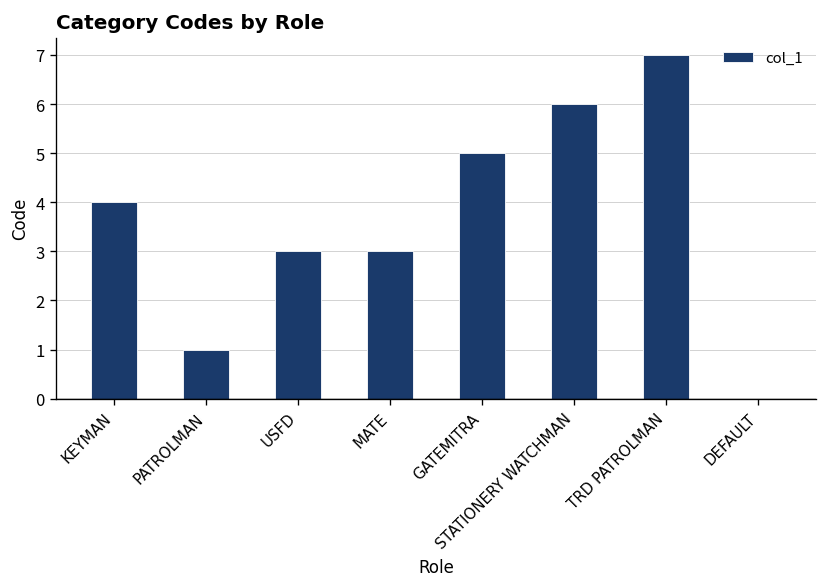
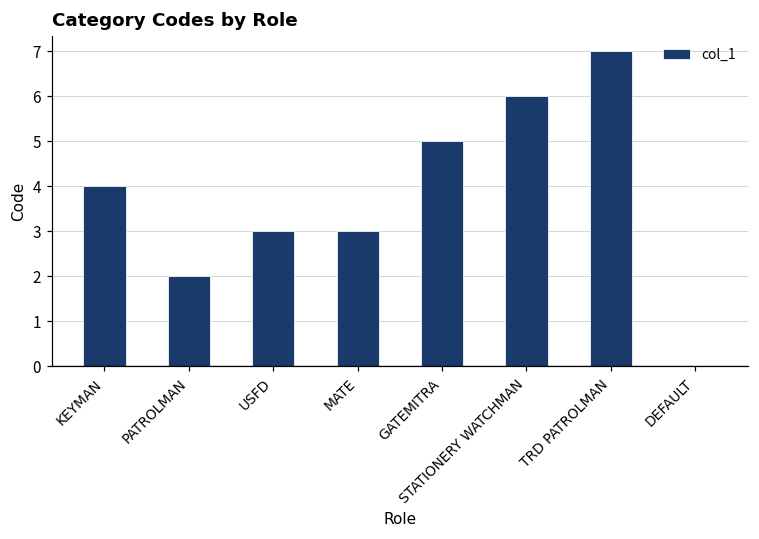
PATROLMAN: 1 -> 2
